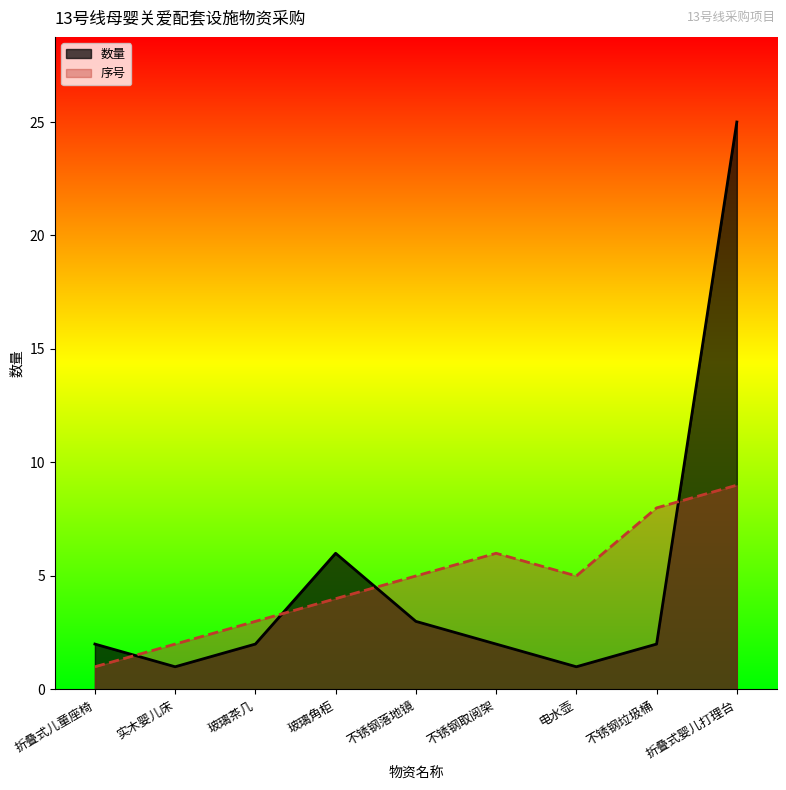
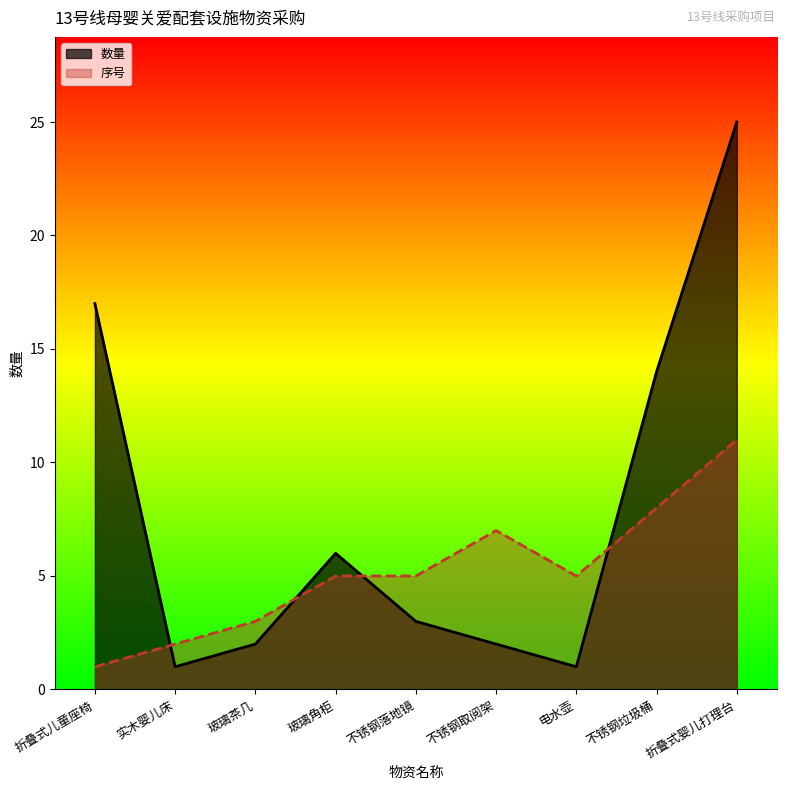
数量, 折叠式儿童座椅: 2 -> 17
序号, 玻璃角柜: 4 -> 5
序号, 不锈钢取阅架: 6 -> 7
数量, 不锈钢垃圾桶: 2 -> 14
序号, 折叠式婴儿打理台: 9 -> 11
